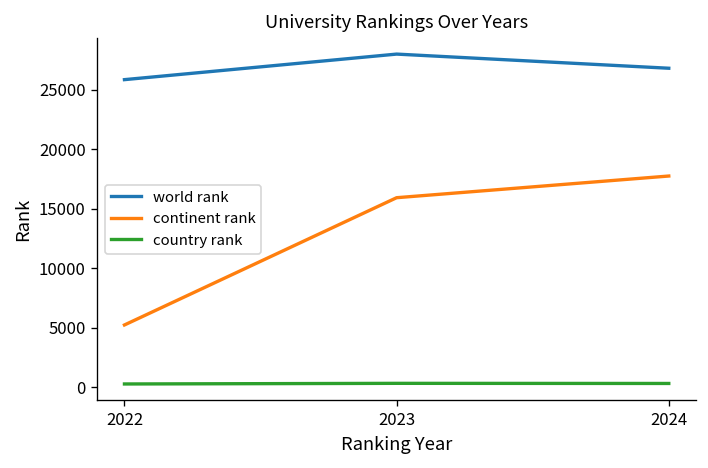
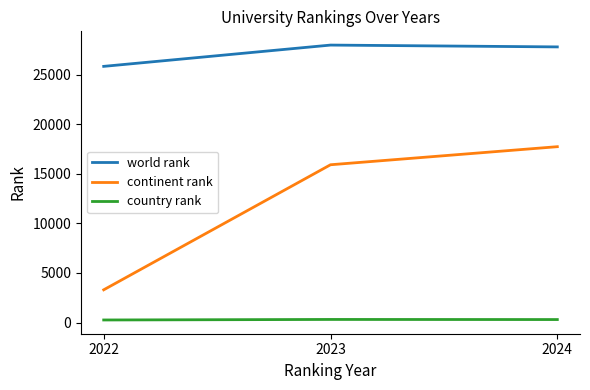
continent rank, 2022: 5000 -> 3000
world rank, 2024: 27000 -> 28000
